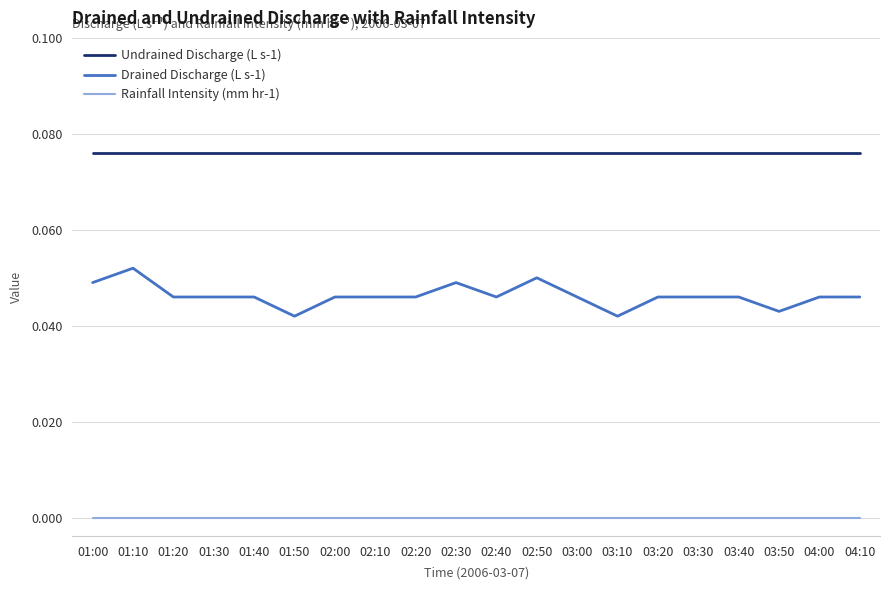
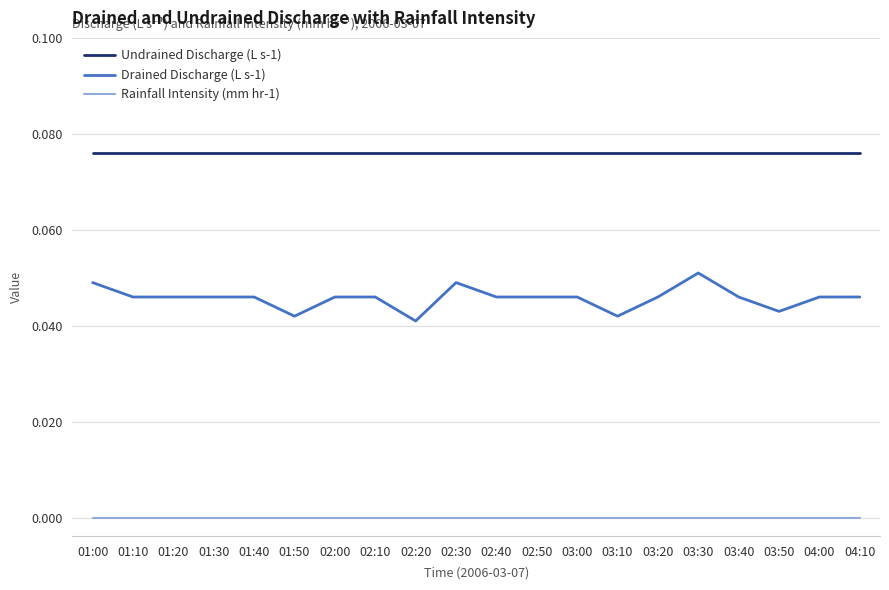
Drained Discharge (L s-1), 01:10: 0.052 -> 0.046
Drained Discharge (L s-1), 02:20: 0.046 -> 0.041
Drained Discharge (L s-1), 02:50: 0.050 -> 0.046
Drained Discharge (L s-1), 03:30: 0.046 -> 0.051
